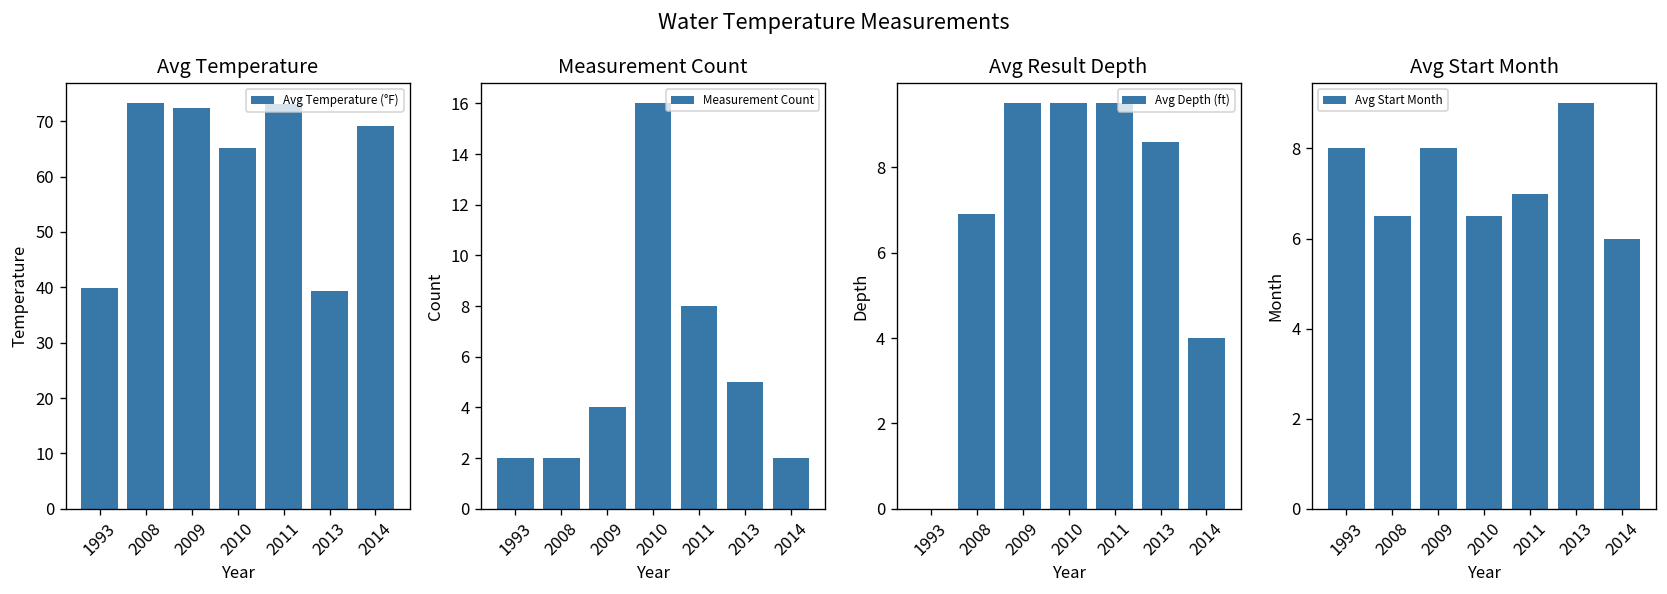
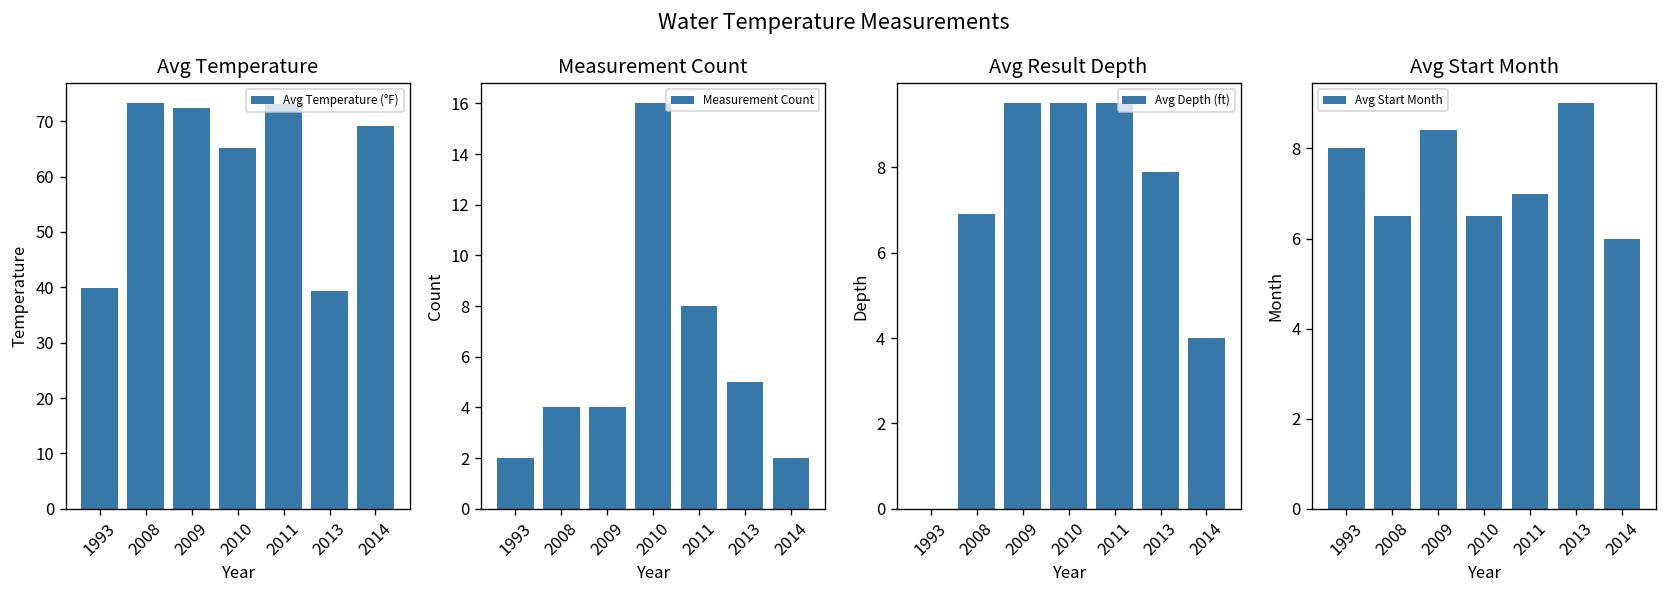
Measurement Count, 2008: 2 -> 4
Avg Result Depth, 2013: 8.6 -> 7.9
Avg Start Month, 2009: 8.0 -> 8.4
